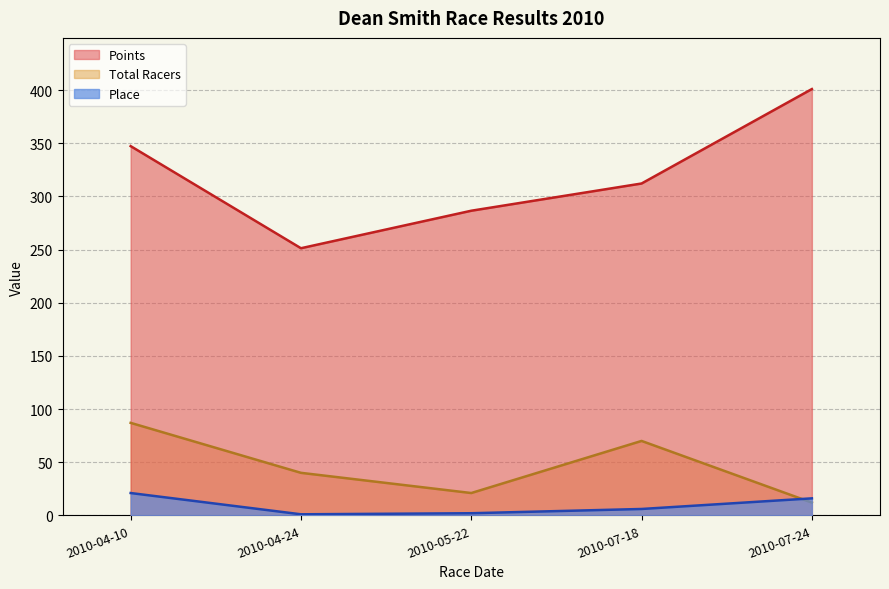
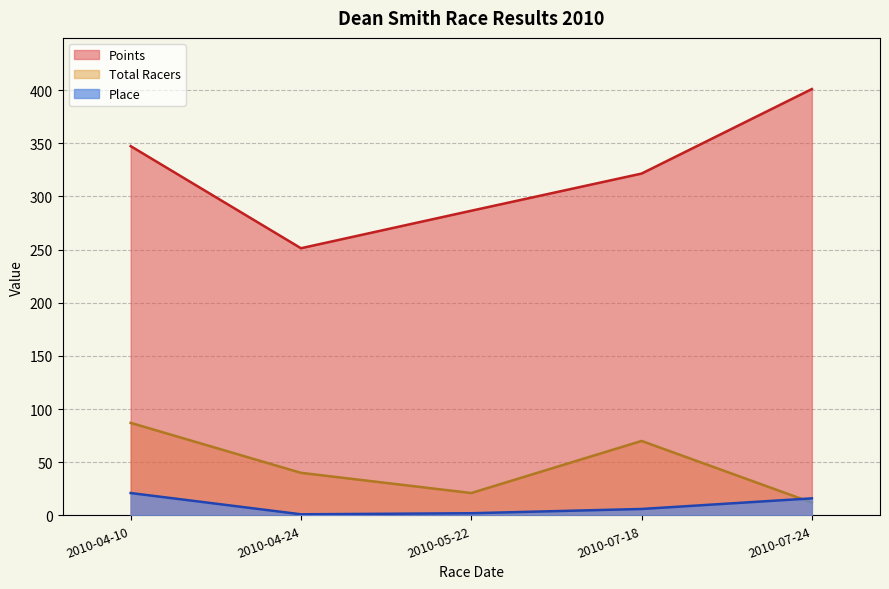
Points, 2010-07-18: 312 -> 321
